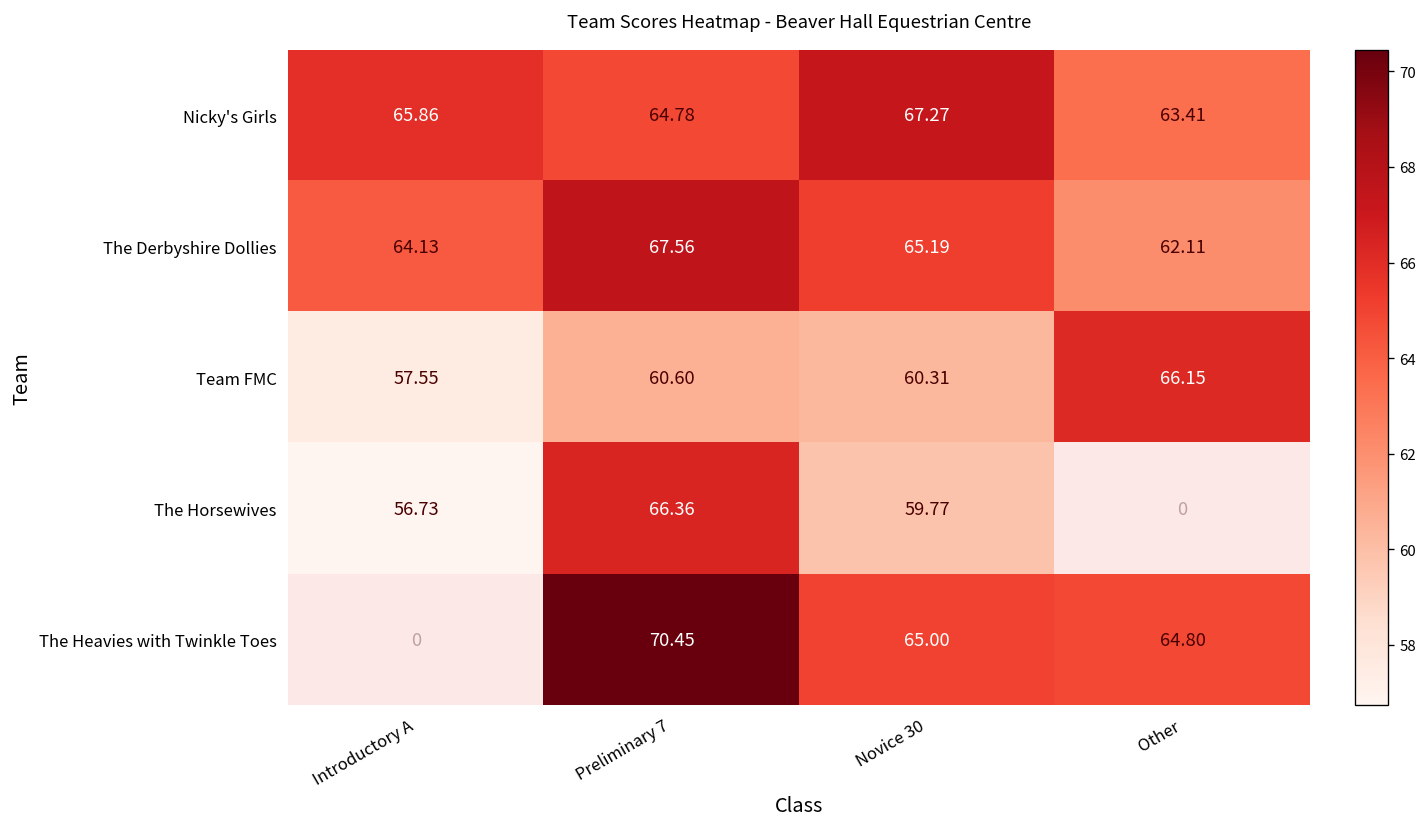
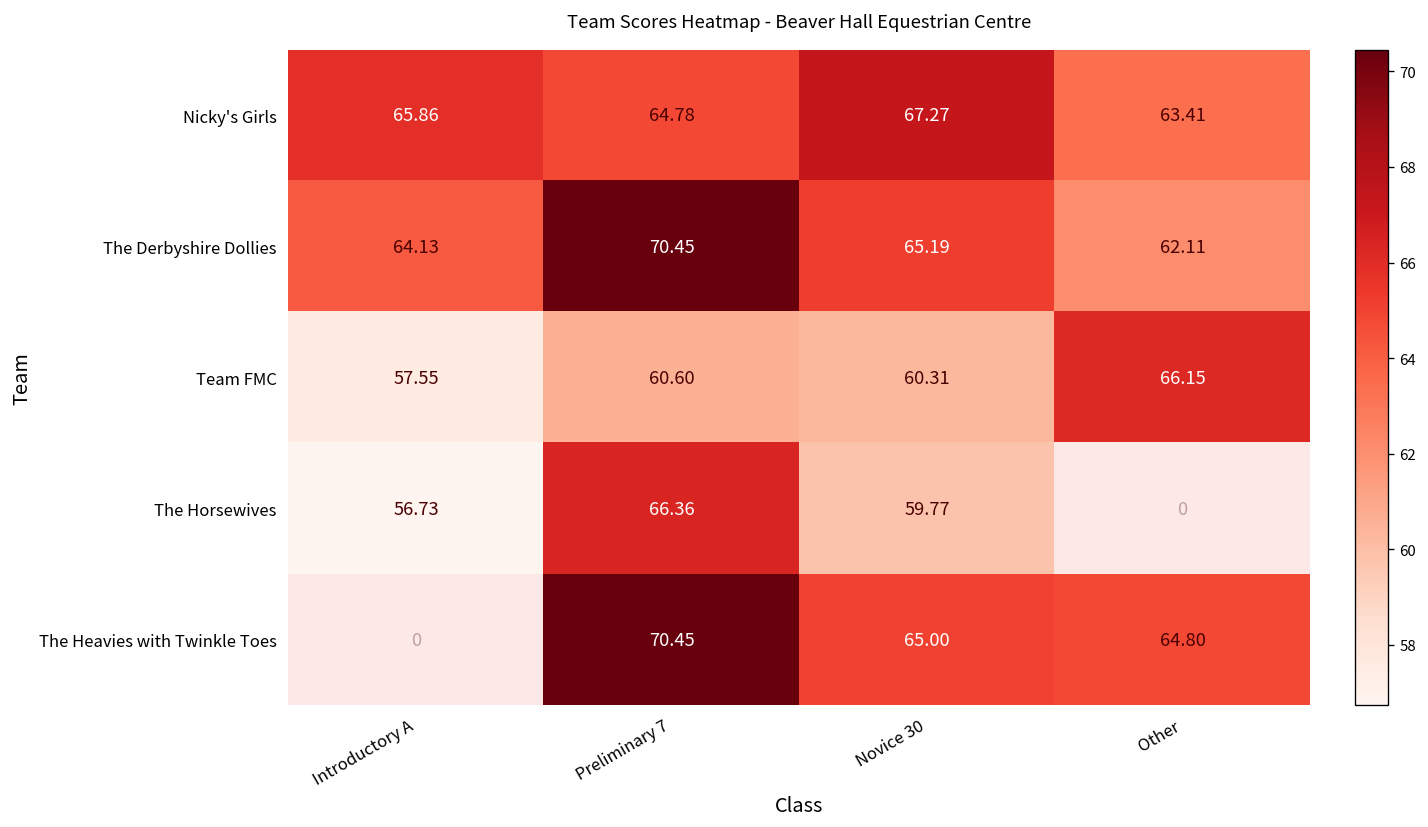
The Derbyshire Dollies, Preliminary 7: 67.56 -> 70.45
